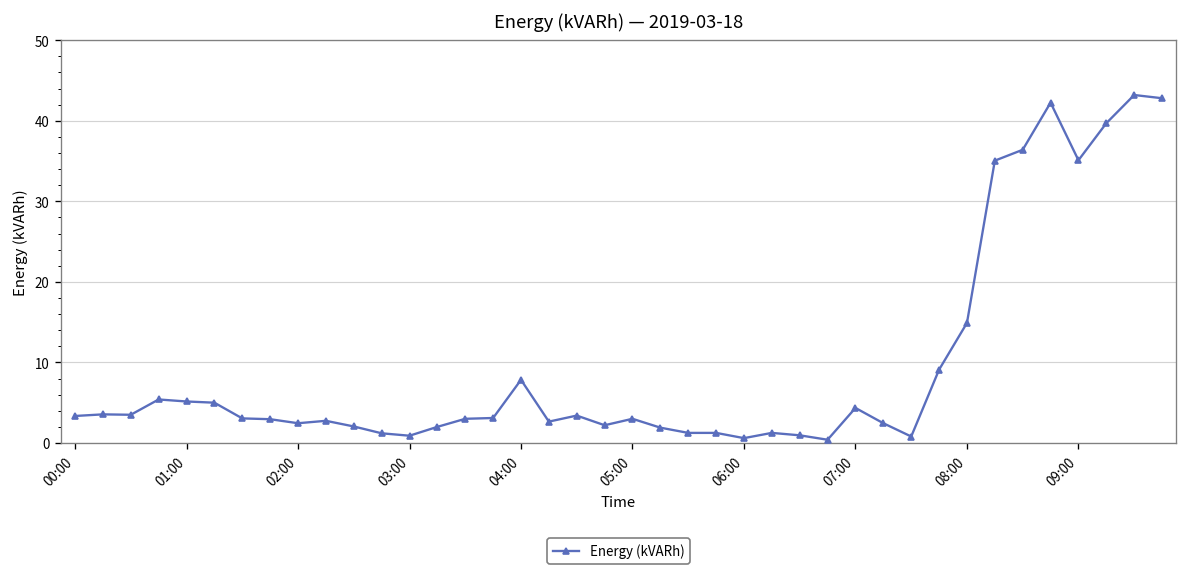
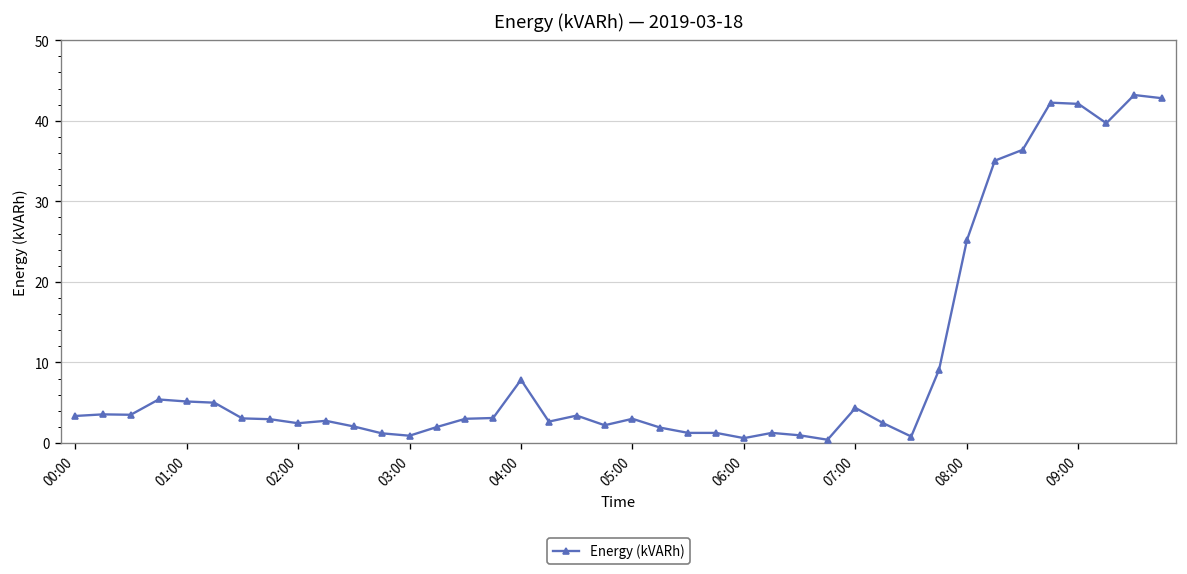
08:00: 15 -> 25
09:00: 35 -> 42
